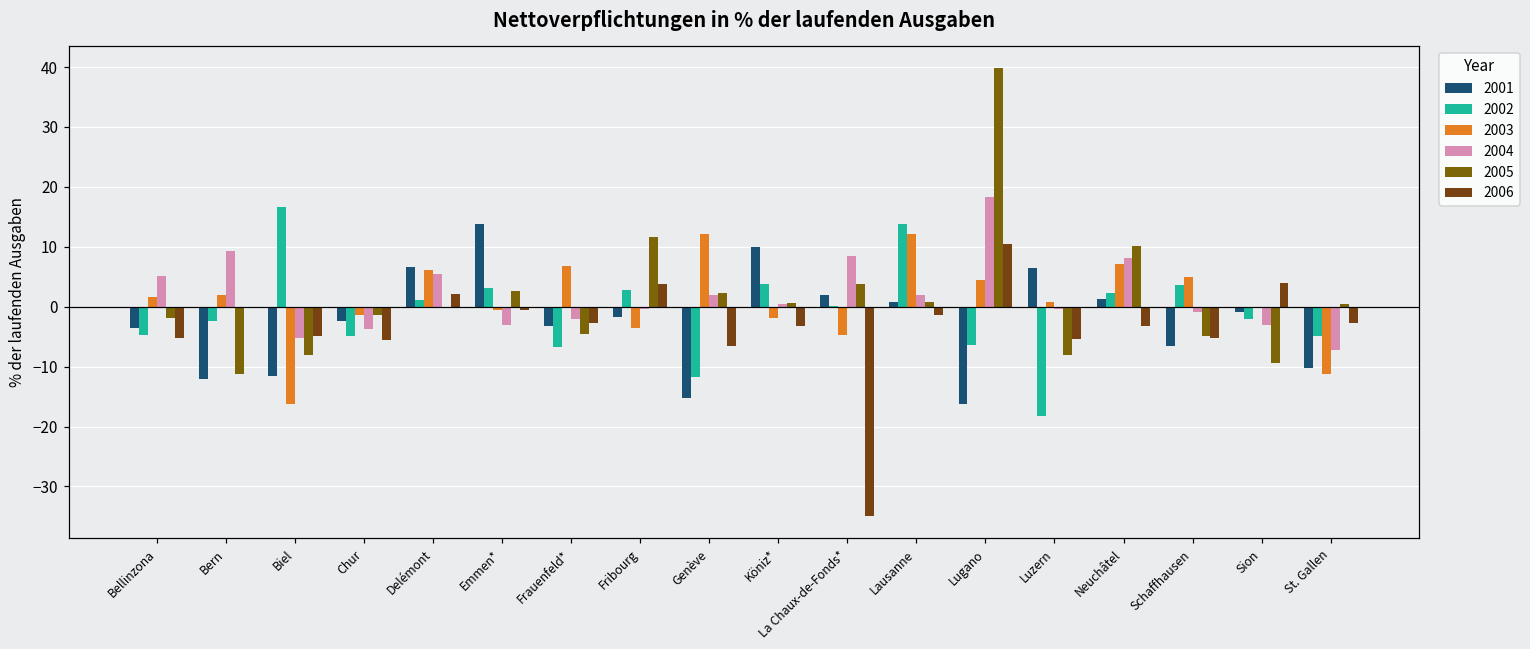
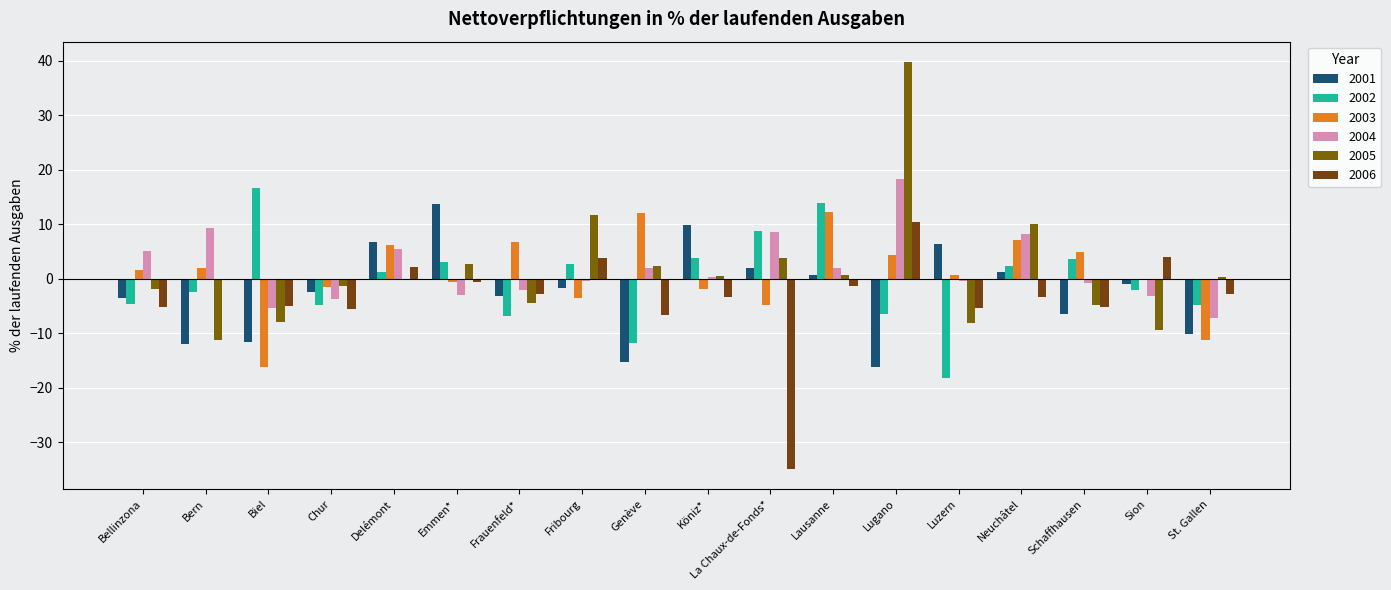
2002, La Chaux-de-Fonds*: 0 -> 9
